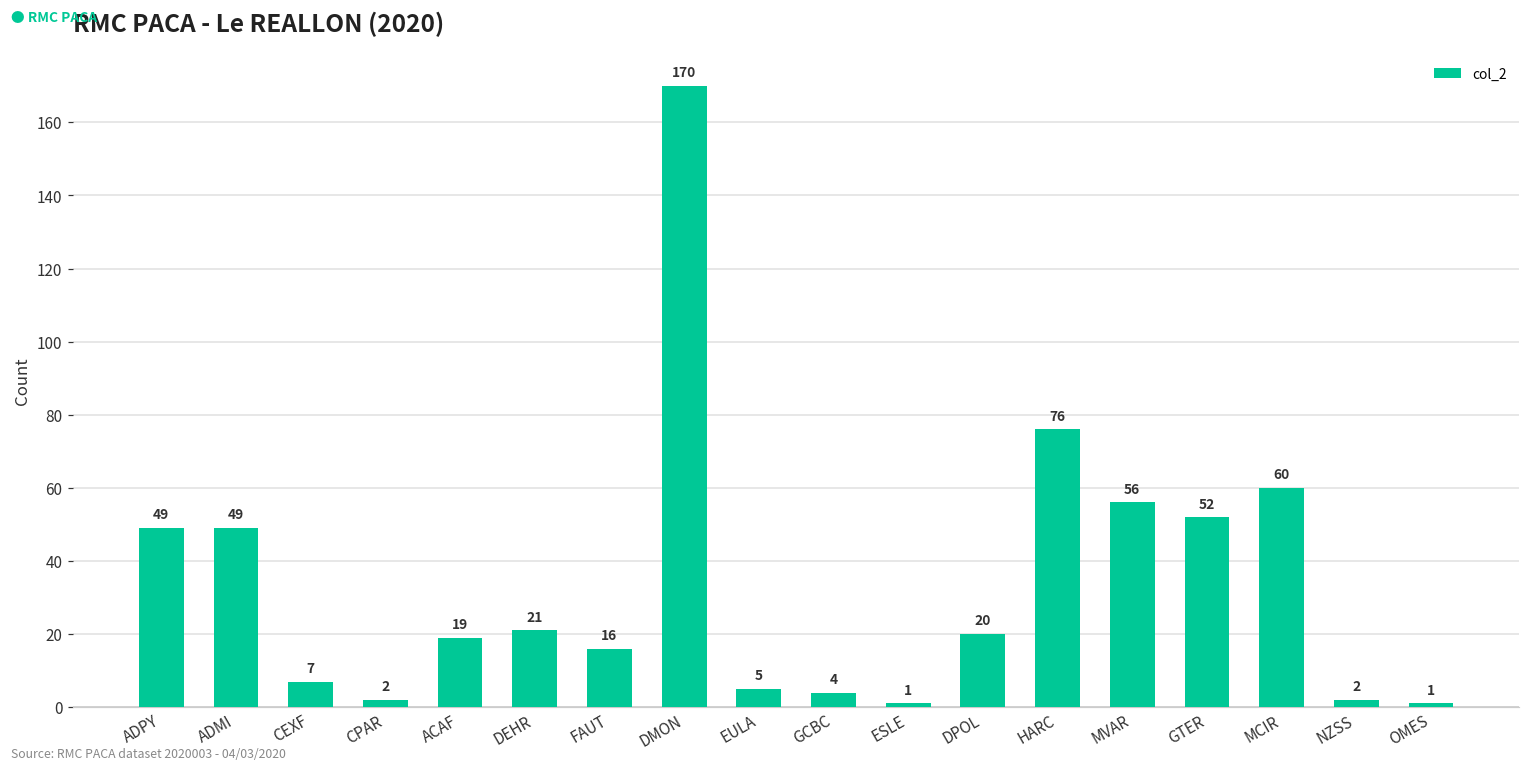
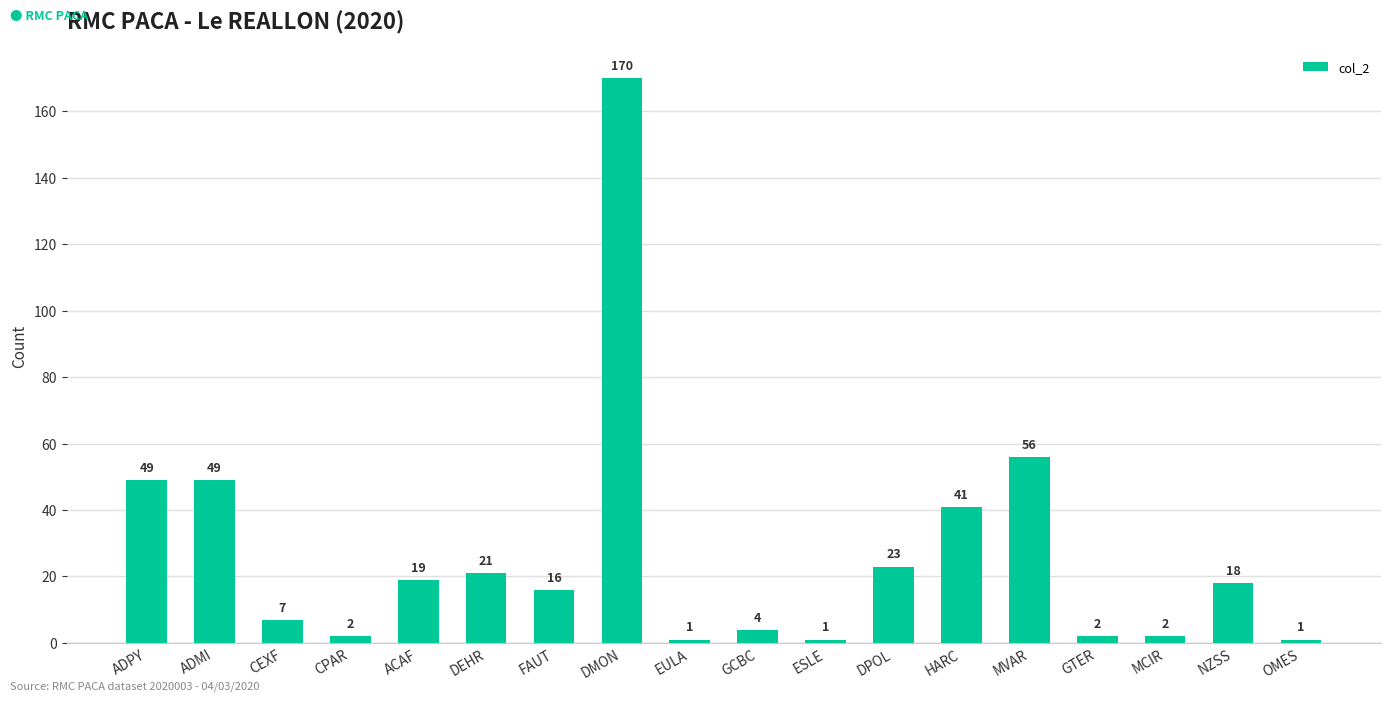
EULA: 5 -> 1
DPOL: 20 -> 23
HARC: 76 -> 41
GTER: 52 -> 2
MCIR: 60 -> 2
NZSS: 2 -> 18
